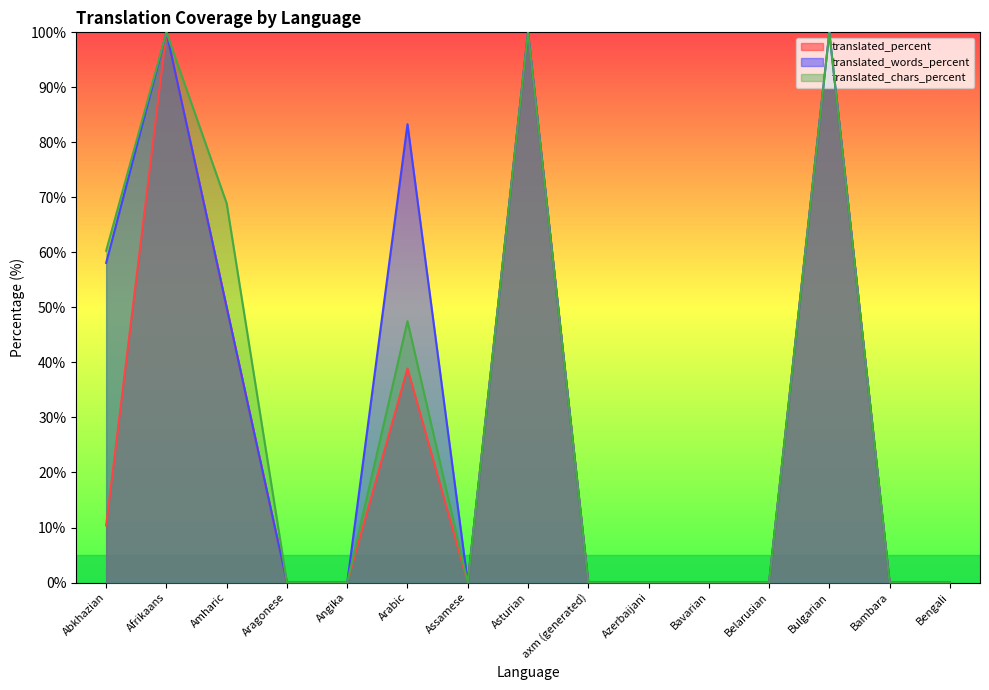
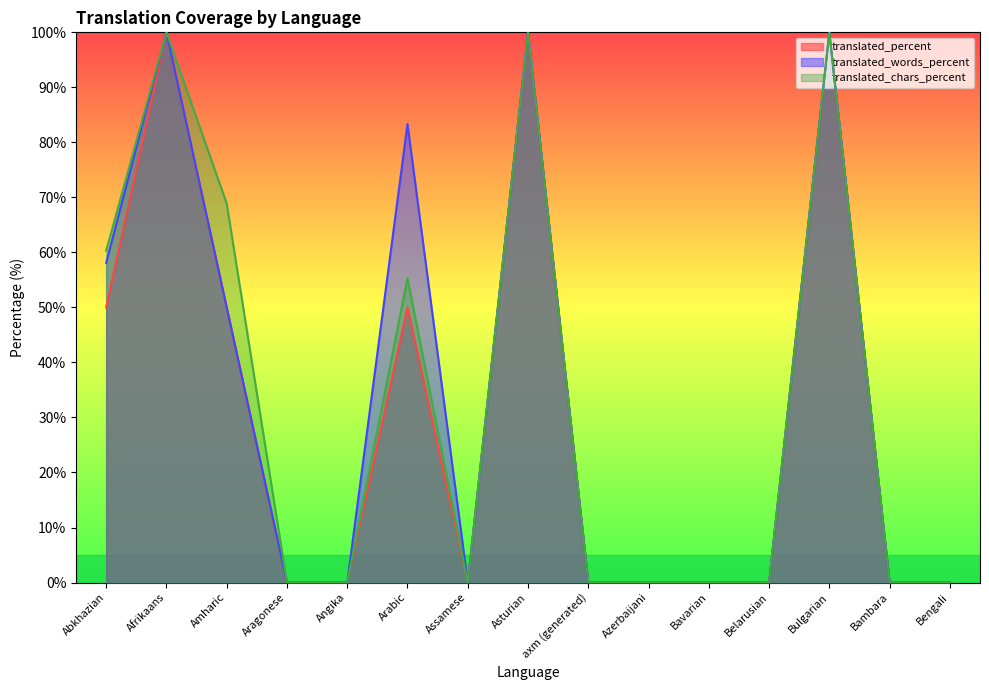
translated_percent, Abkhazian: 10% -> 50%
translated_percent, Arabic: 39% -> 50%
translated_chars_percent, Arabic: 48% -> 55%
